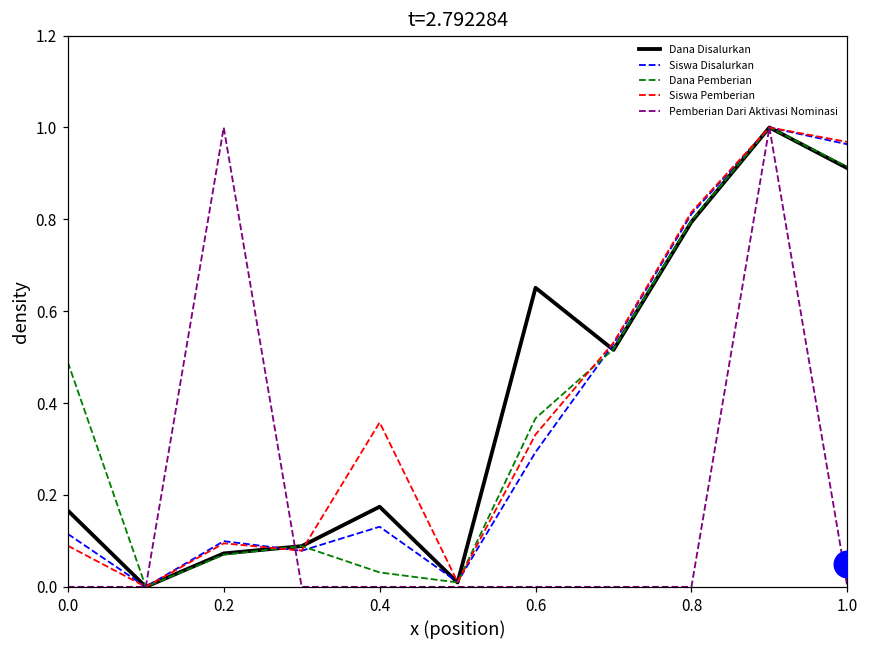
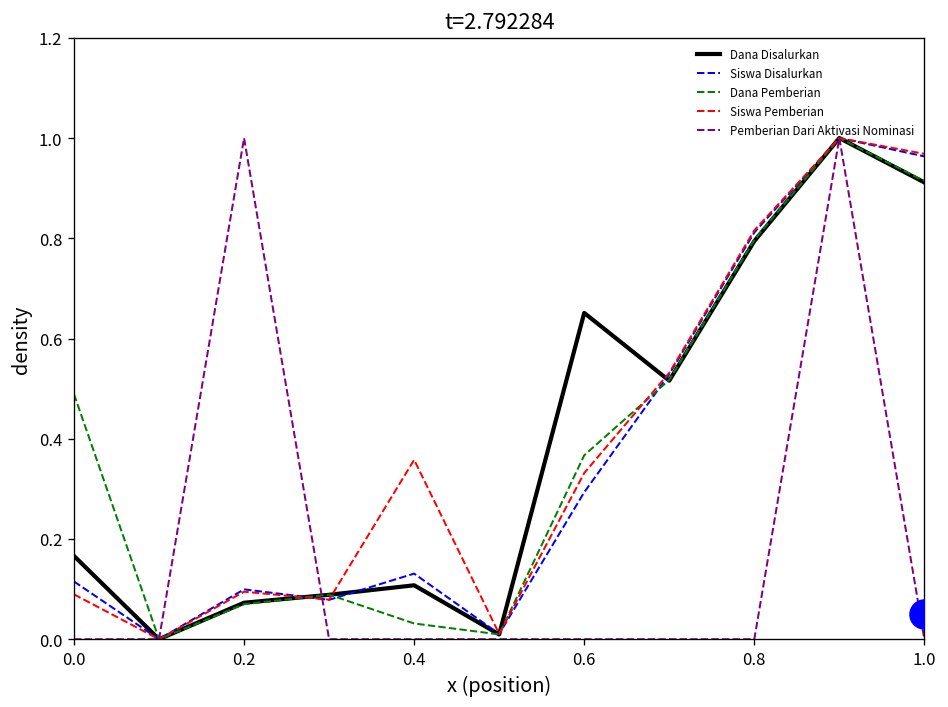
Dana Disalurkan, 0.4: 0.17 -> 0.11
